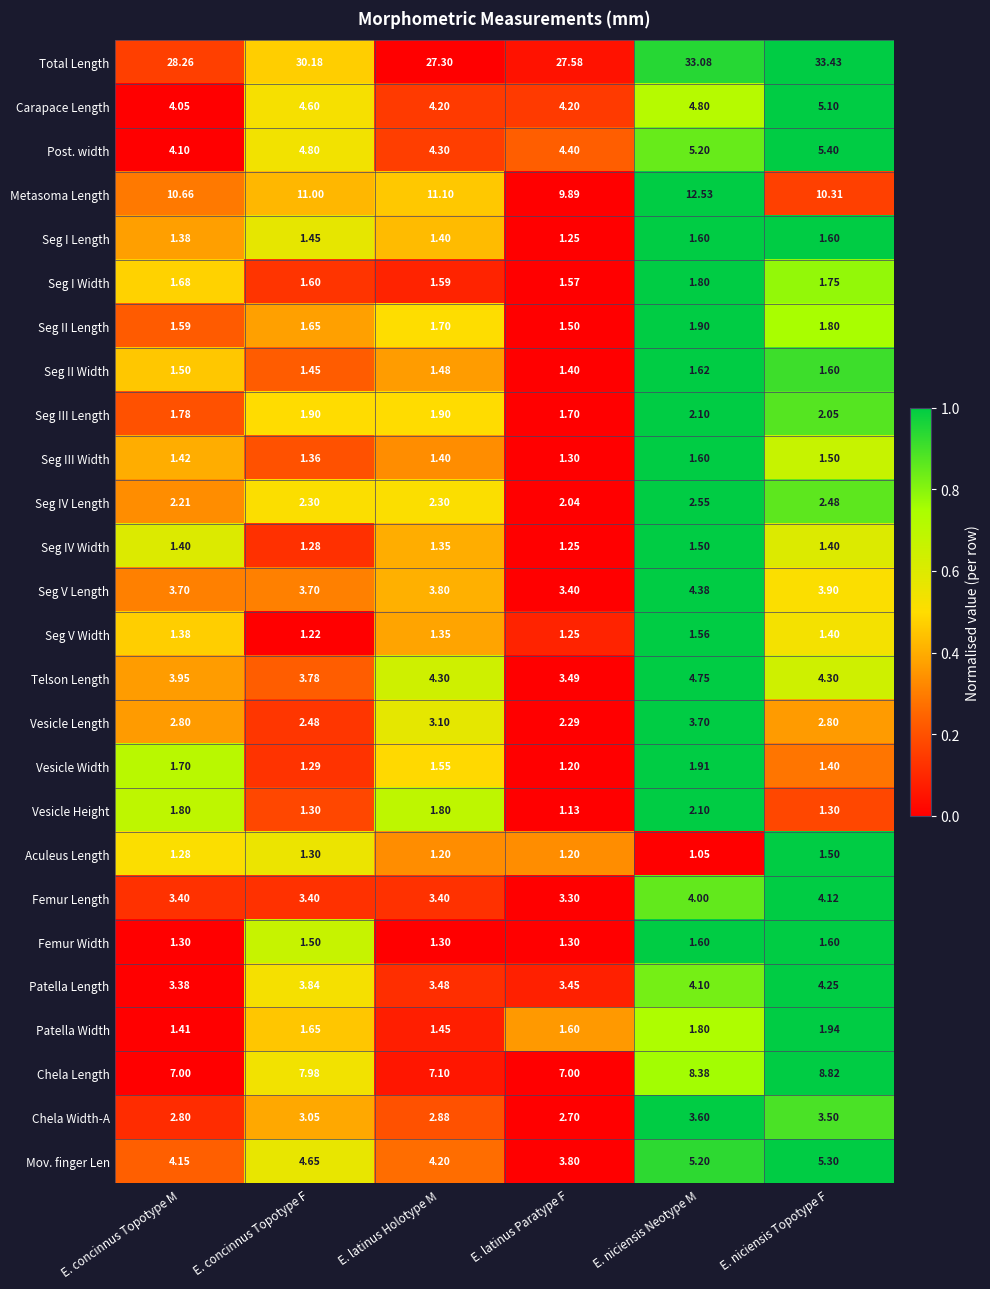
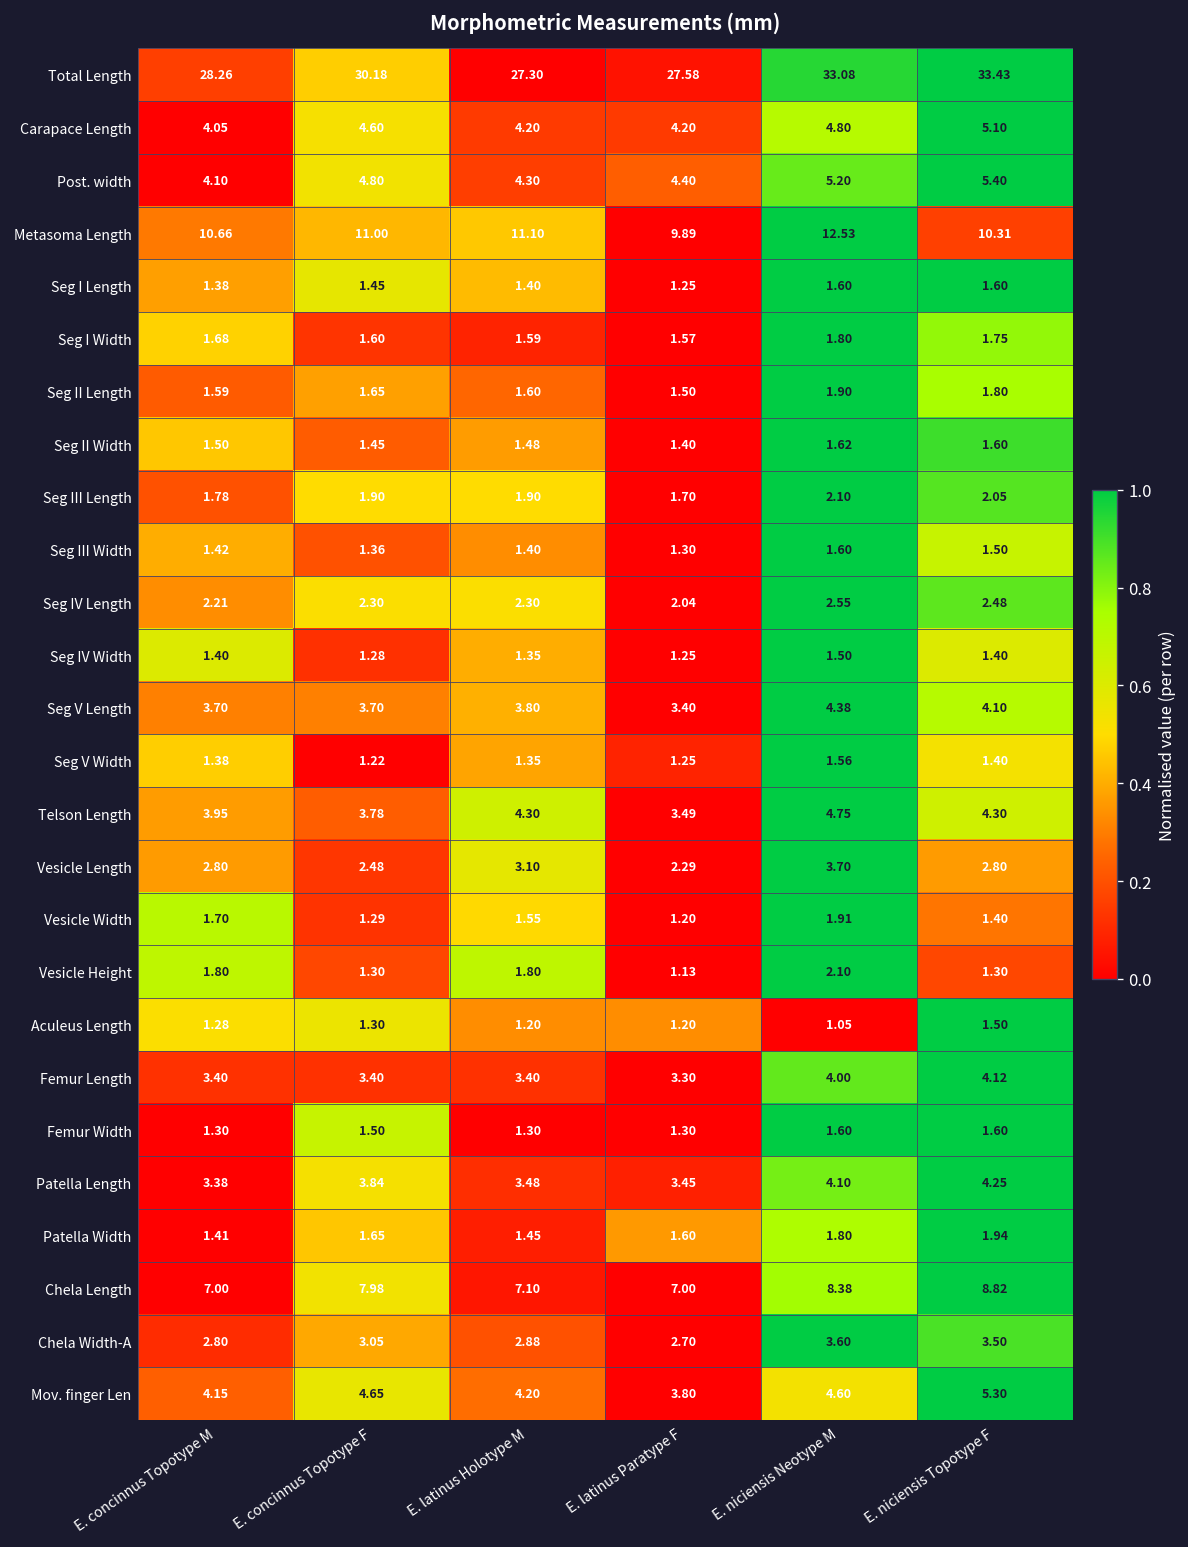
Seg II Length, E. latinus Holotype M: 1.70 -> 1.60
Seg V Length, E. niciensis Topotype F: 3.90 -> 4.10
Mov. finger Len, E. niciensis Neotype M: 5.20 -> 4.60
